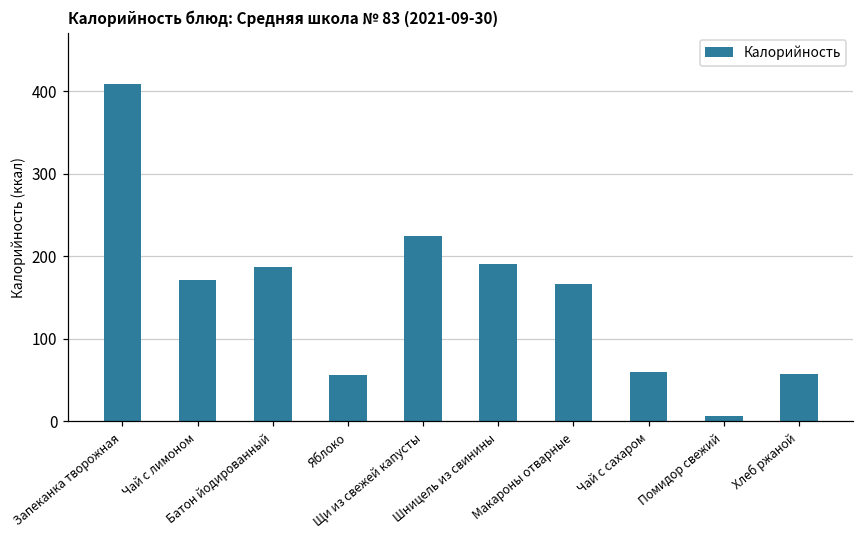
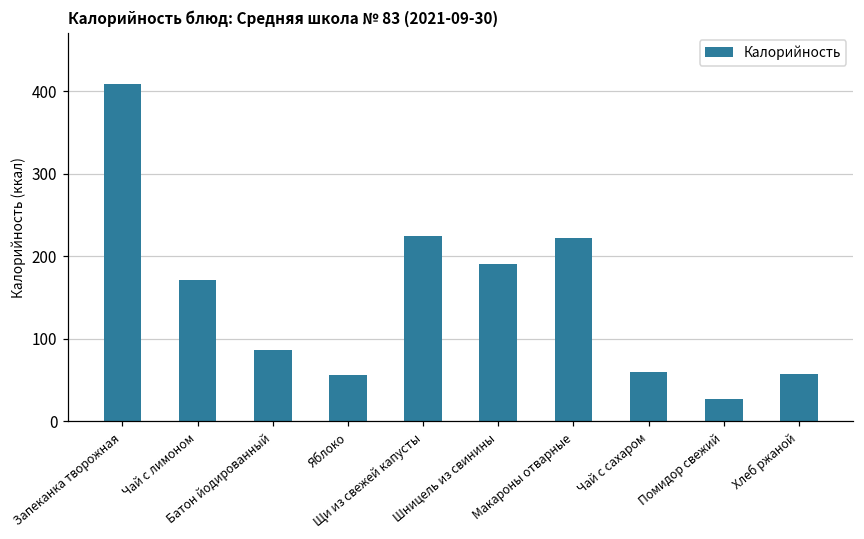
Батон йодированный: 190 -> 90
Макароны отварные: 170 -> 220
Помидор свежий: 10 -> 30
